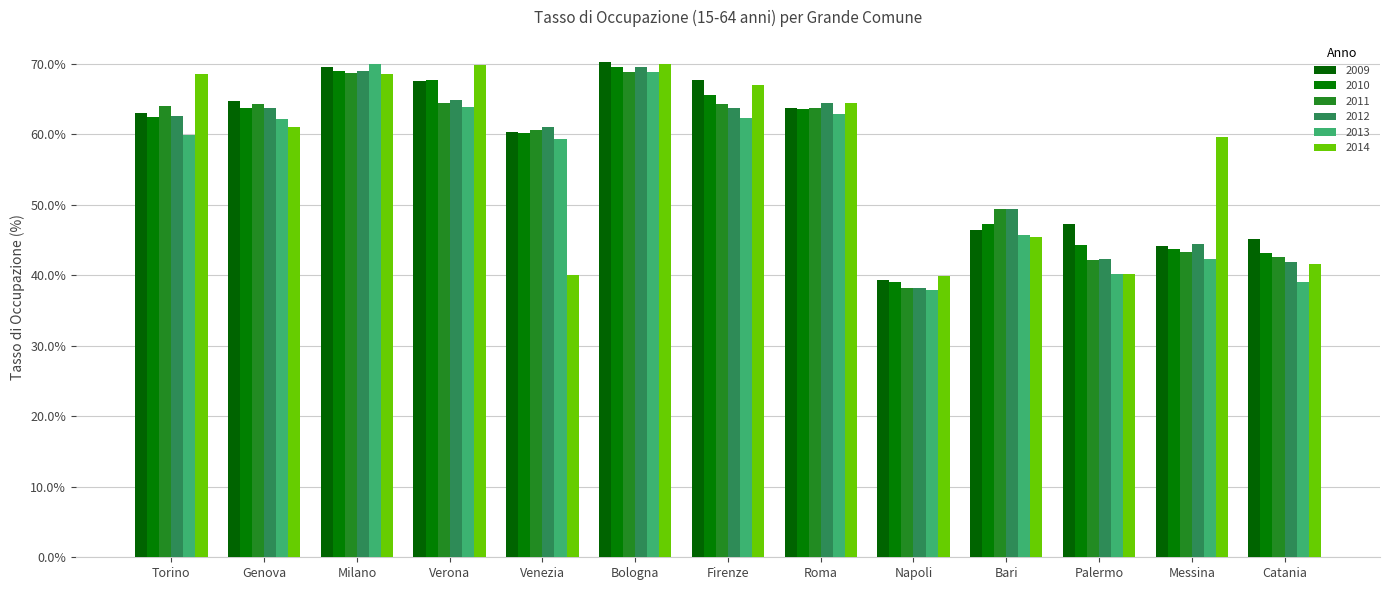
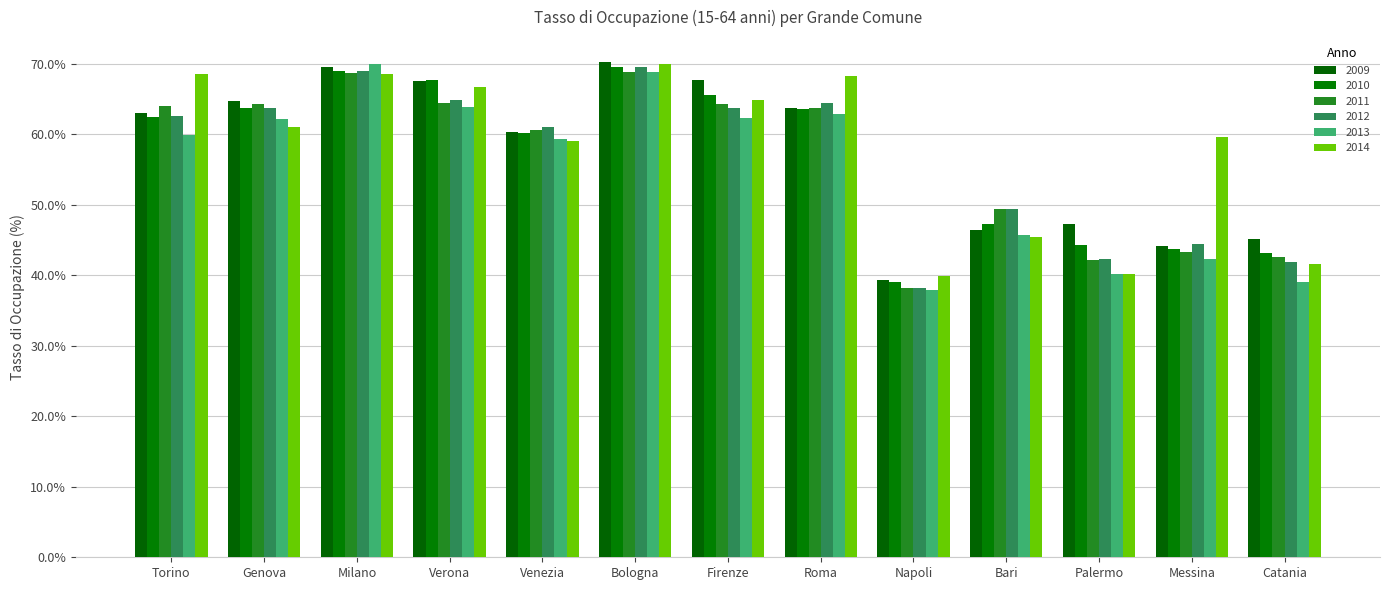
2014, Verona: 70% -> 67%
2014, Venezia: 40% -> 59%
2014, Firenze: 67% -> 65%
2014, Roma: 64% -> 68%
